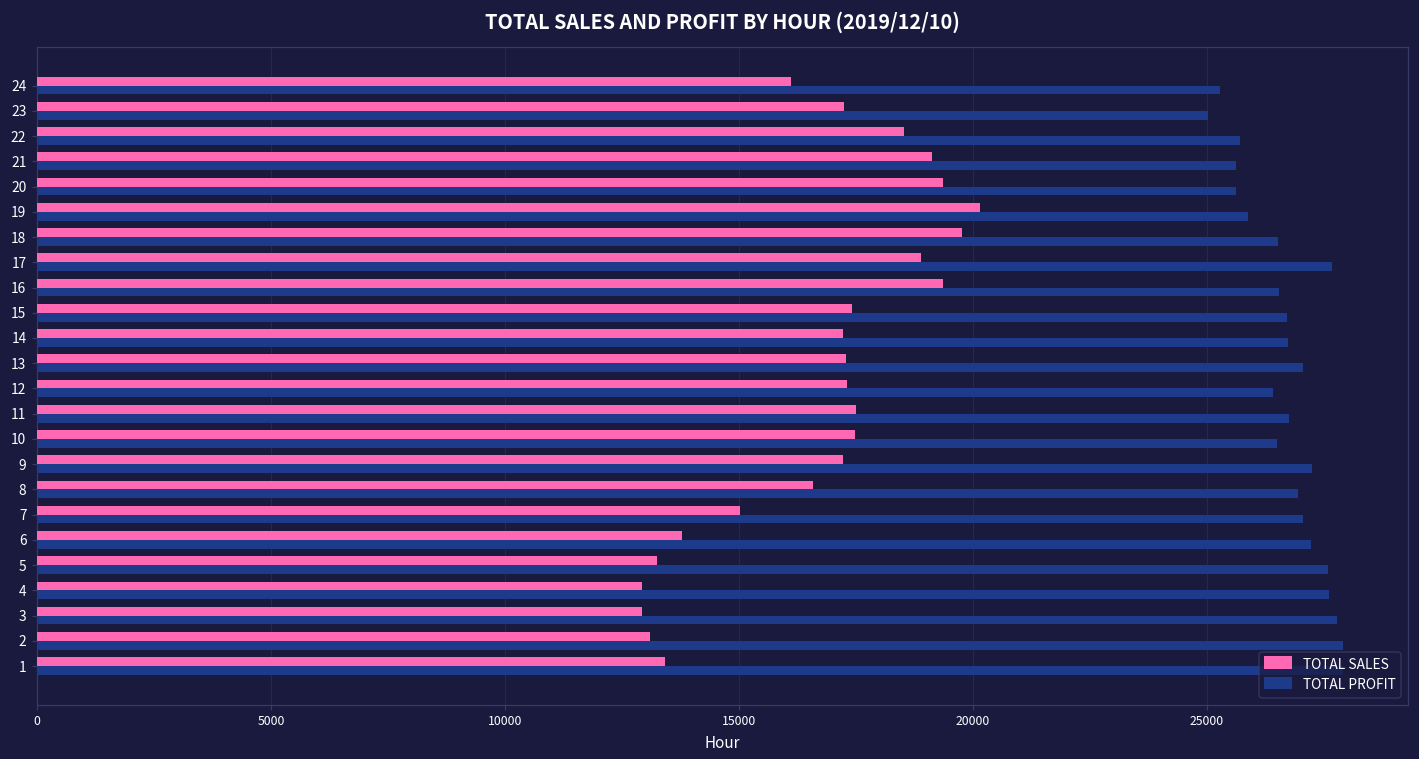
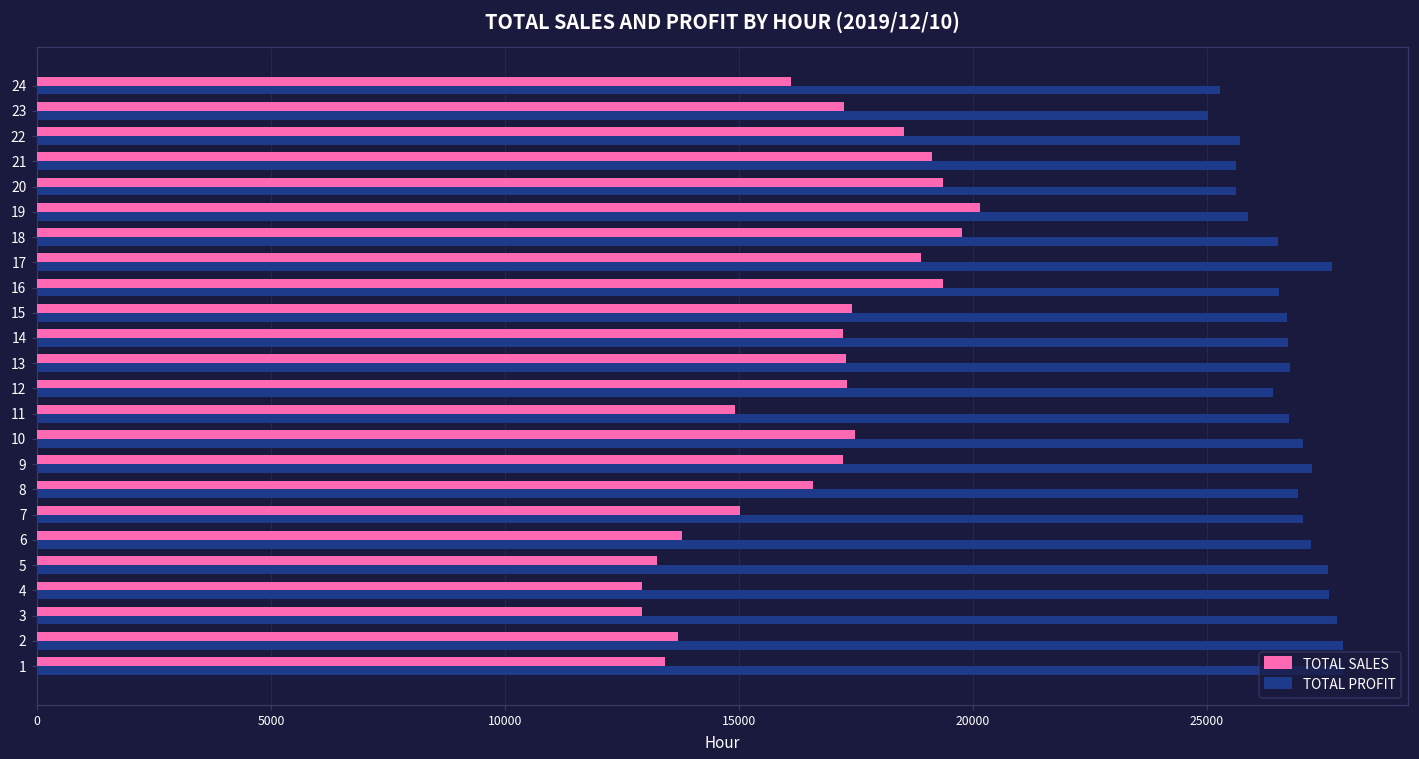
TOTAL PROFIT, 13: 27100 -> 26800
TOTAL SALES, 11: 17500 -> 14900
TOTAL PROFIT, 10: 26500 -> 27100
TOTAL SALES, 2: 13100 -> 13700
